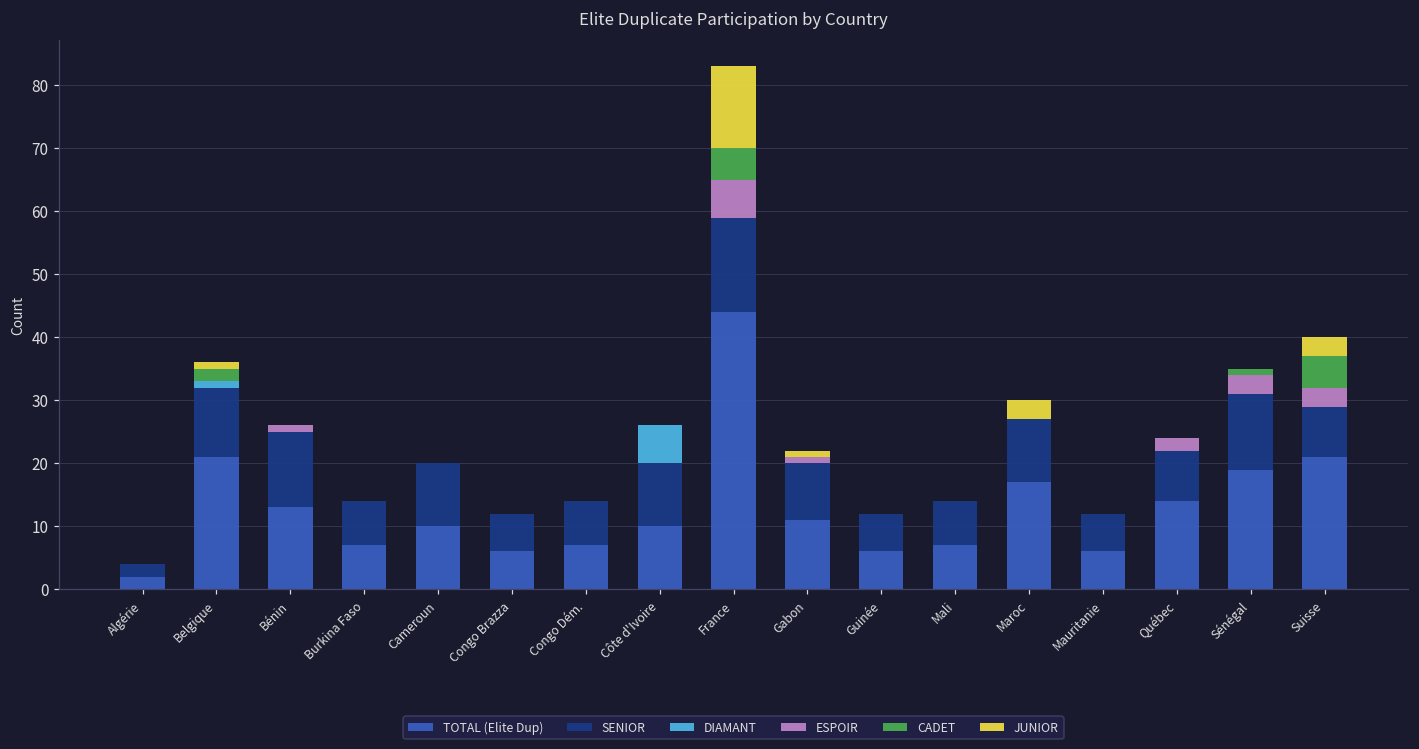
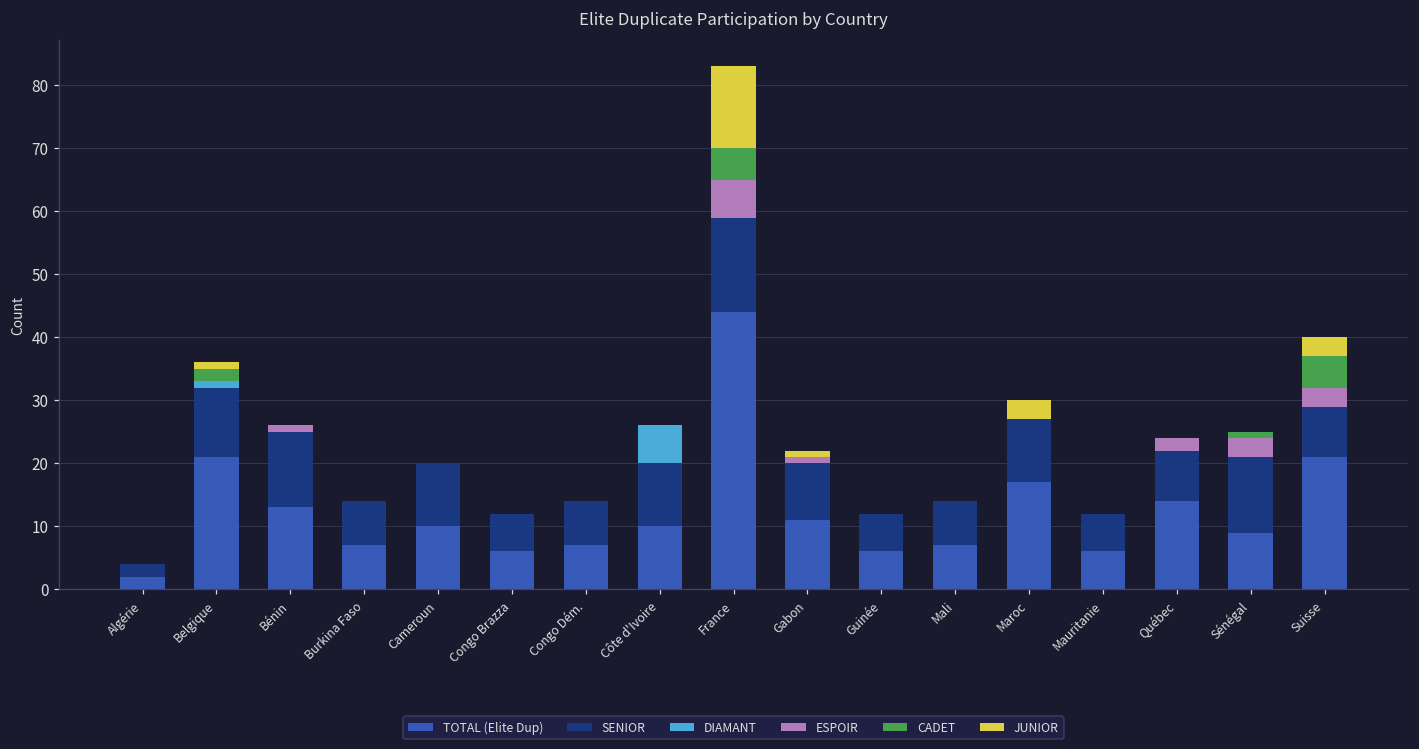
TOTAL (Elite Dup), Sénégal: 19 -> 9
